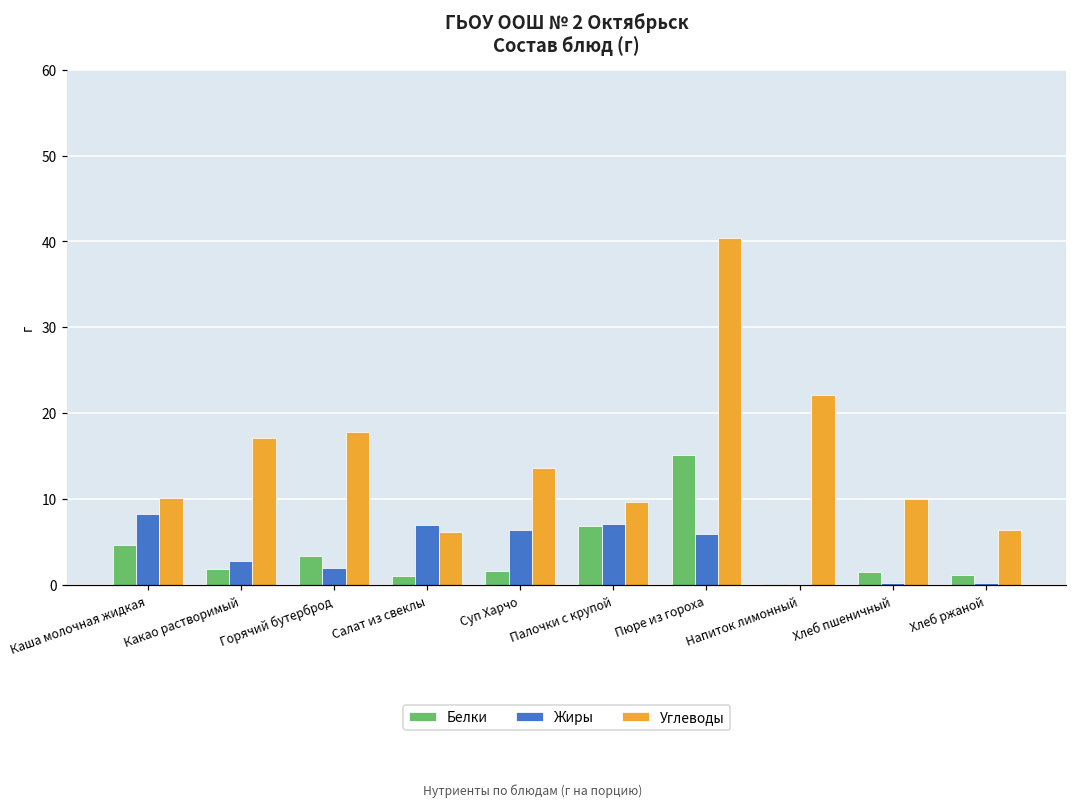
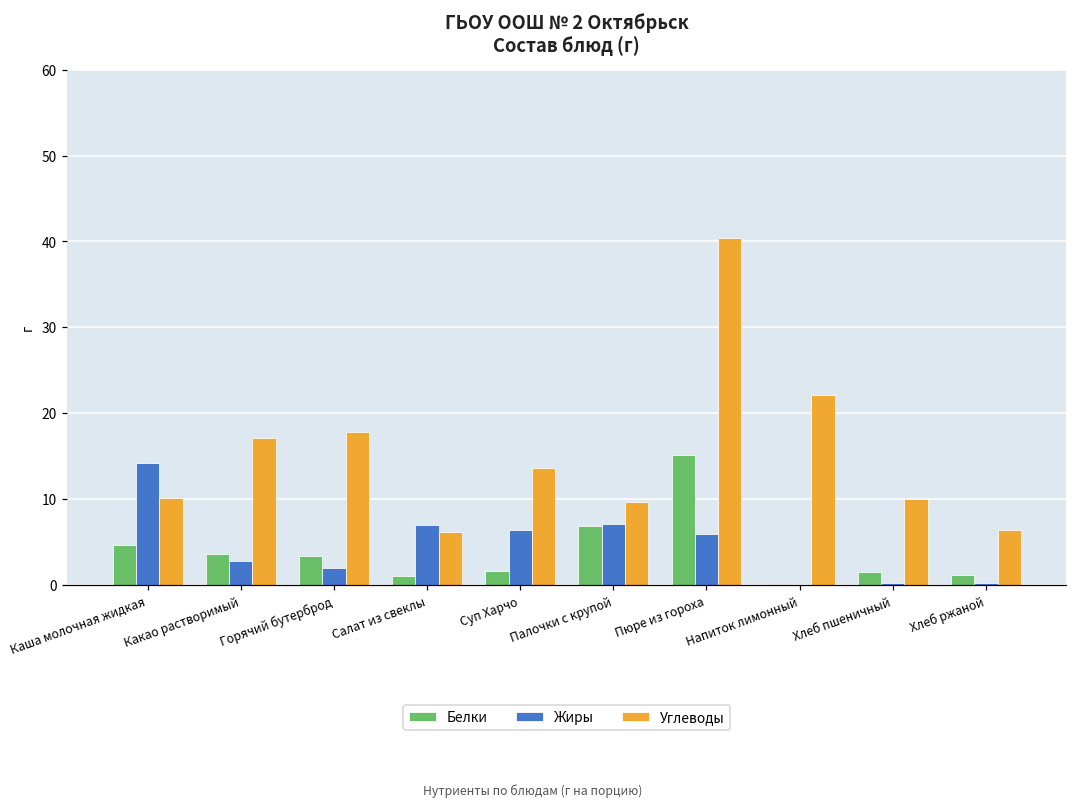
Жиры, Каша молочная жидкая: 8 -> 14
Белки, Какао растворимый: 2 -> 4
